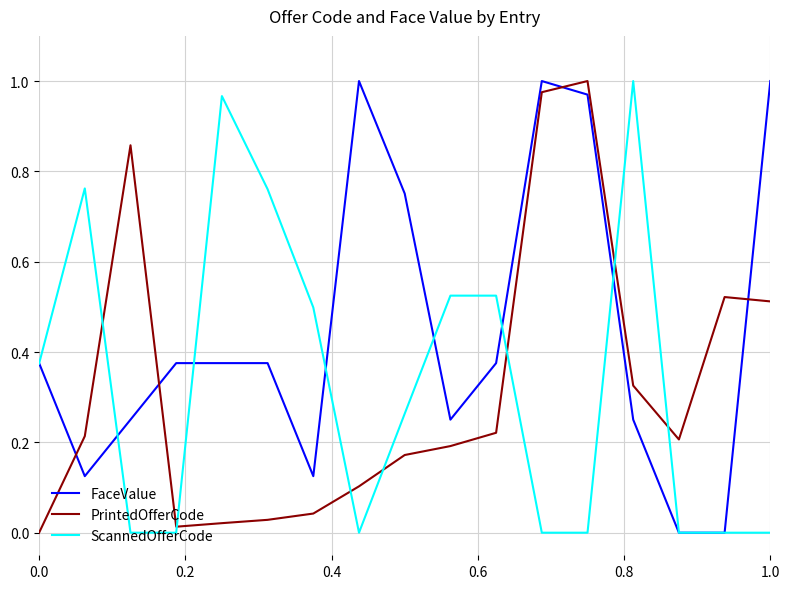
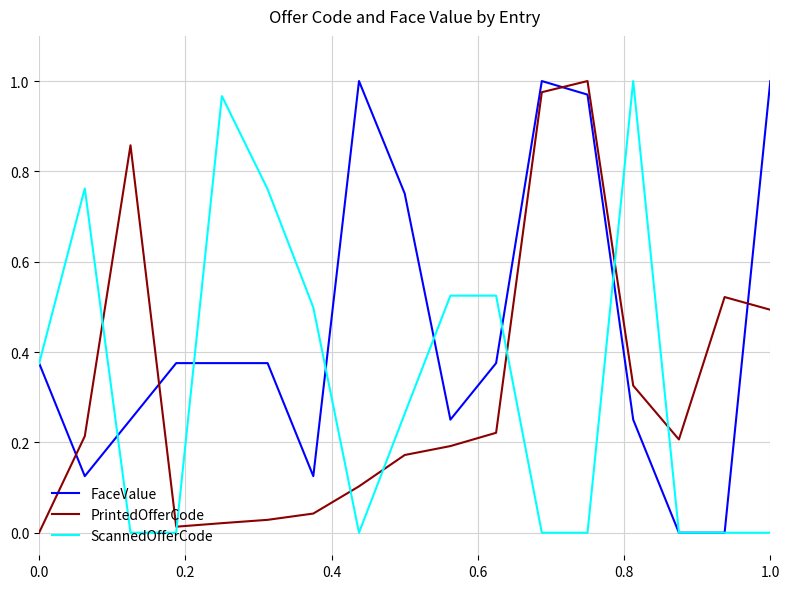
PrintedOfferCode, 1.0: 0.51 -> 0.49
